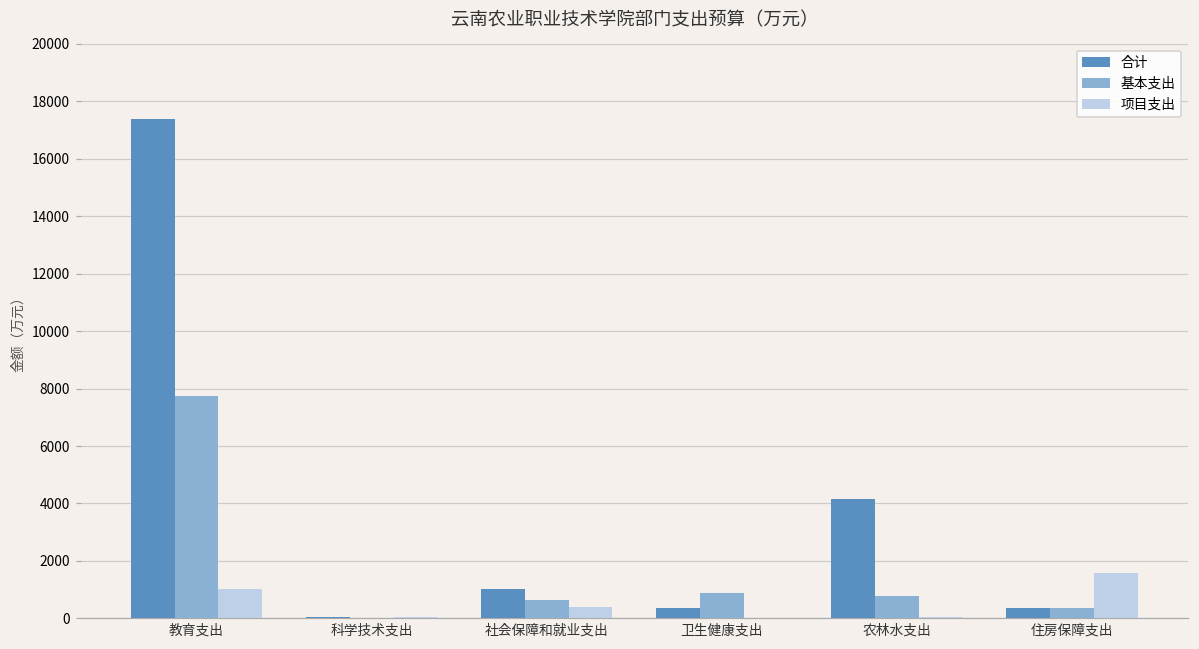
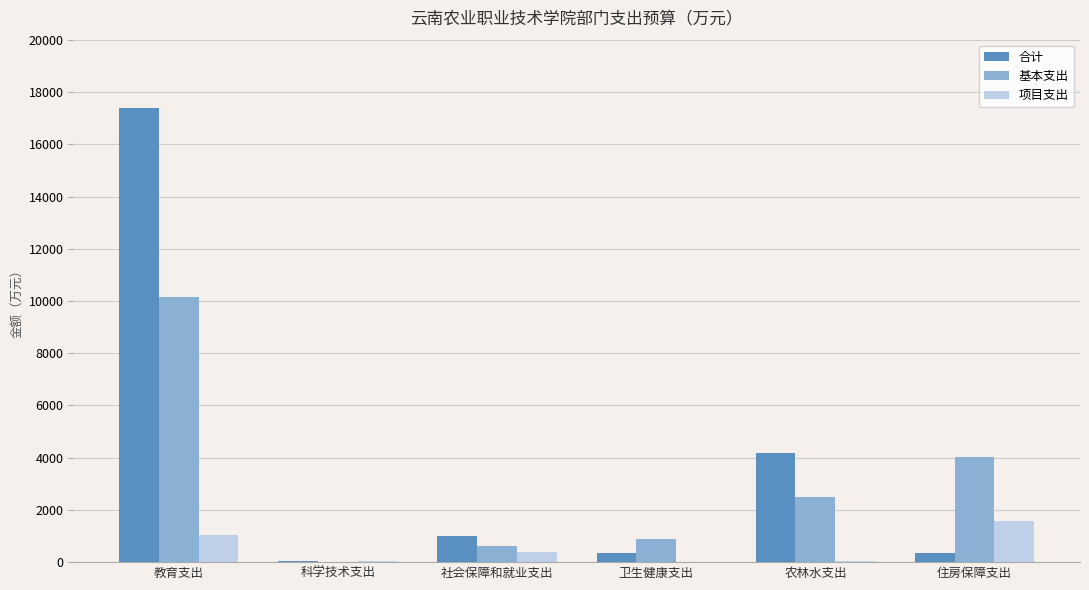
基本支出, 教育支出: 7700 -> 10200
基本支出, 农林水支出: 800 -> 2500
基本支出, 住房保障支出: 400 -> 4000
